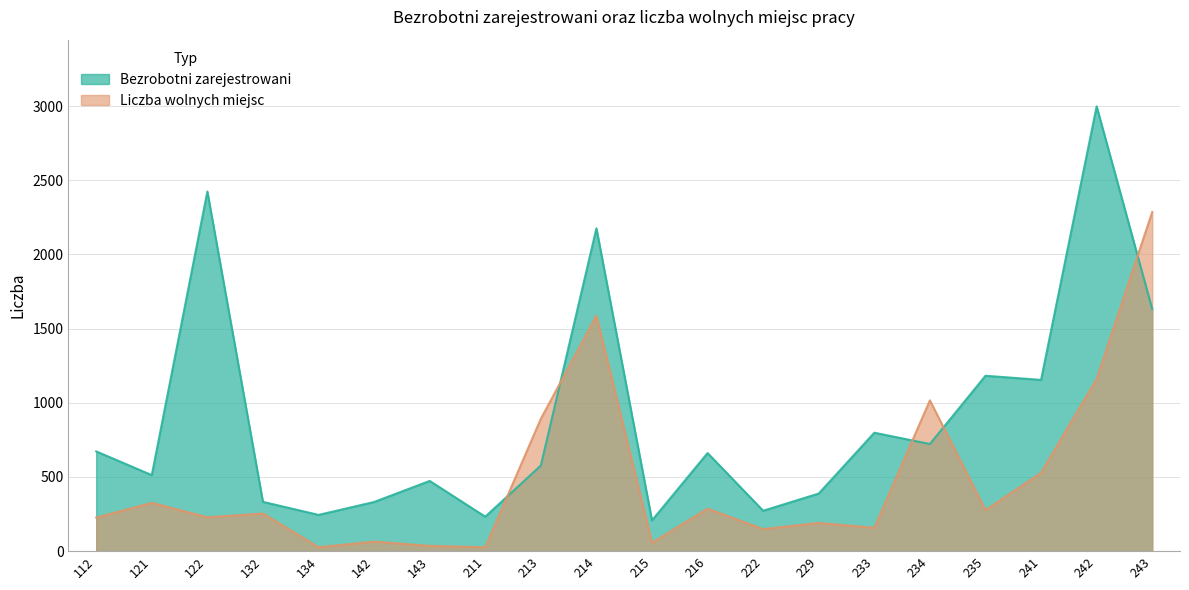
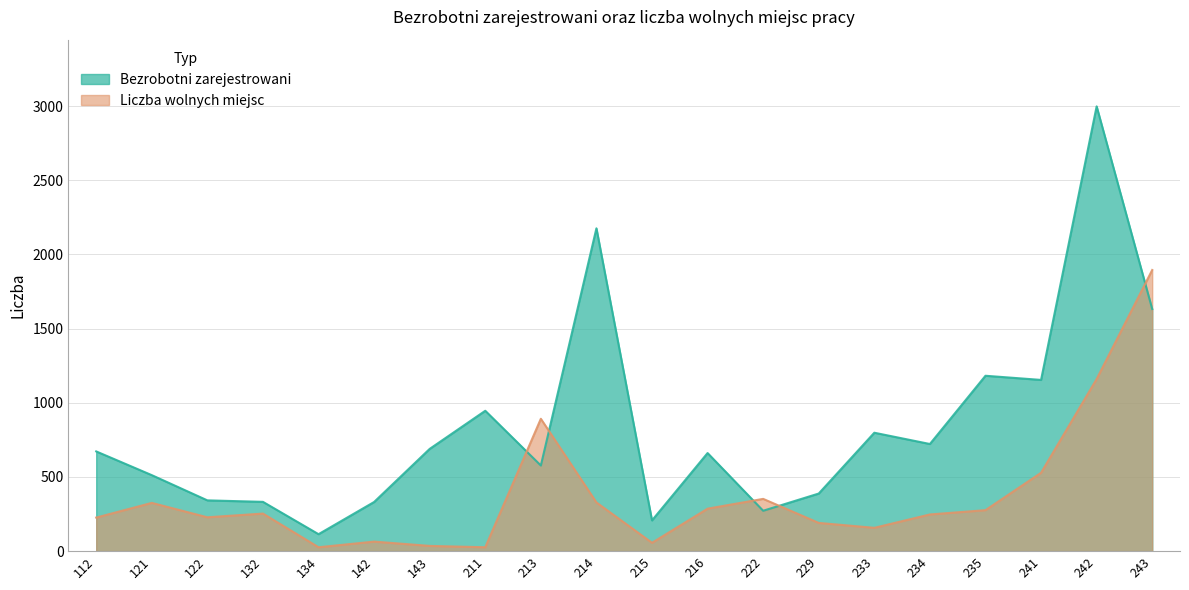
Bezrobotni zarejestrowani, 122: 2420 -> 340
Bezrobotni zarejestrowani, 134: 240 -> 110
Bezrobotni zarejestrowani, 143: 470 -> 690
Bezrobotni zarejestrowani, 211: 230 -> 950
Liczba wolnych miejsc, 214: 1590 -> 330
Liczba wolnych miejsc, 222: 150 -> 350
Liczba wolnych miejsc, 234: 1020 -> 250
Liczba wolnych miejsc, 243: 2290 -> 1900
